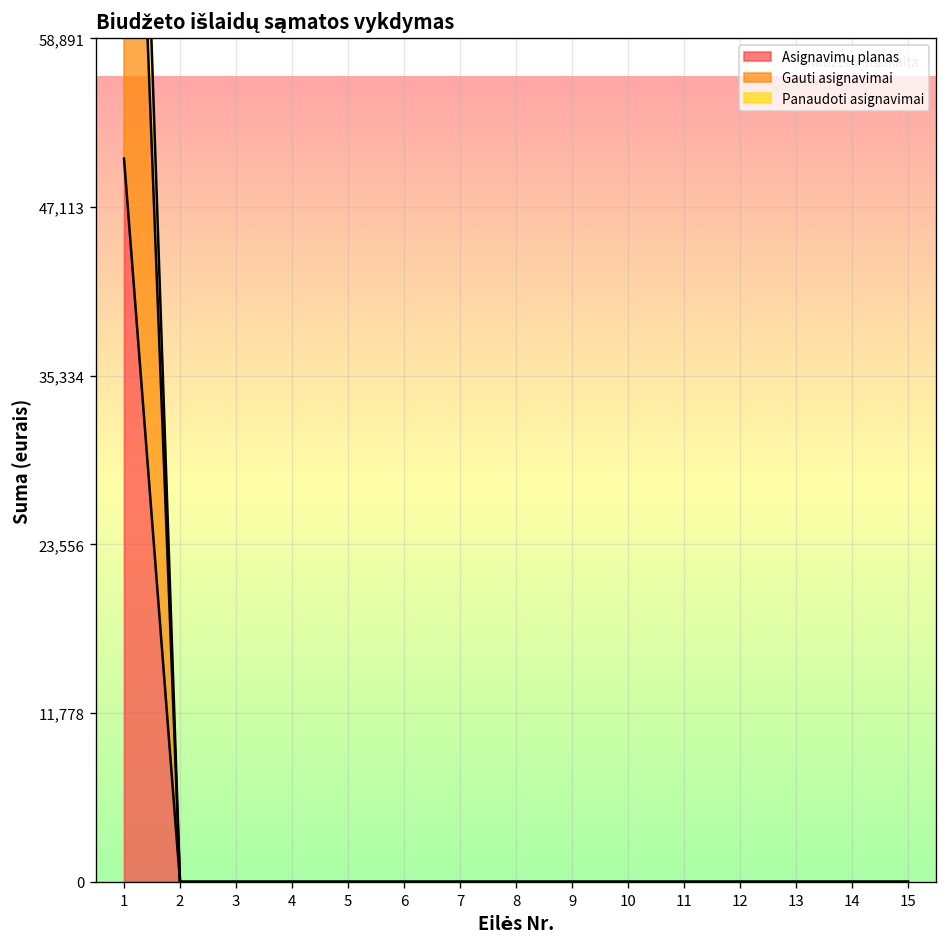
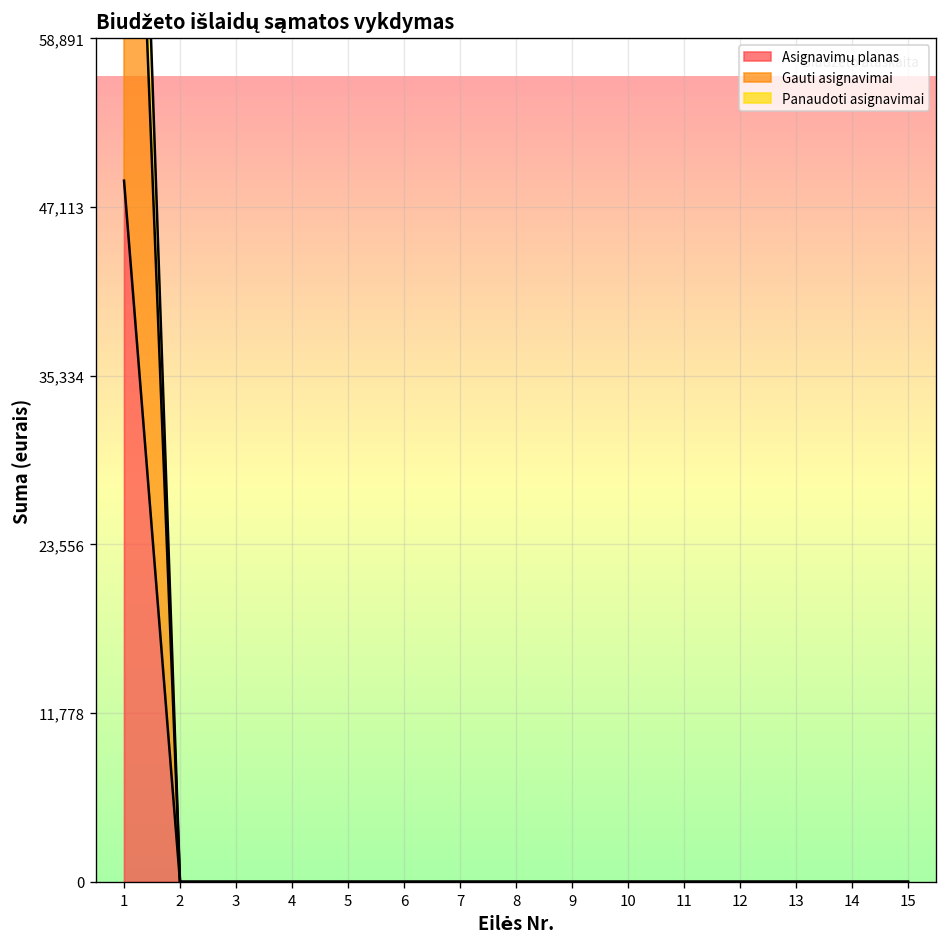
Asignavimų planas, 1: 50,500 -> 49,000
